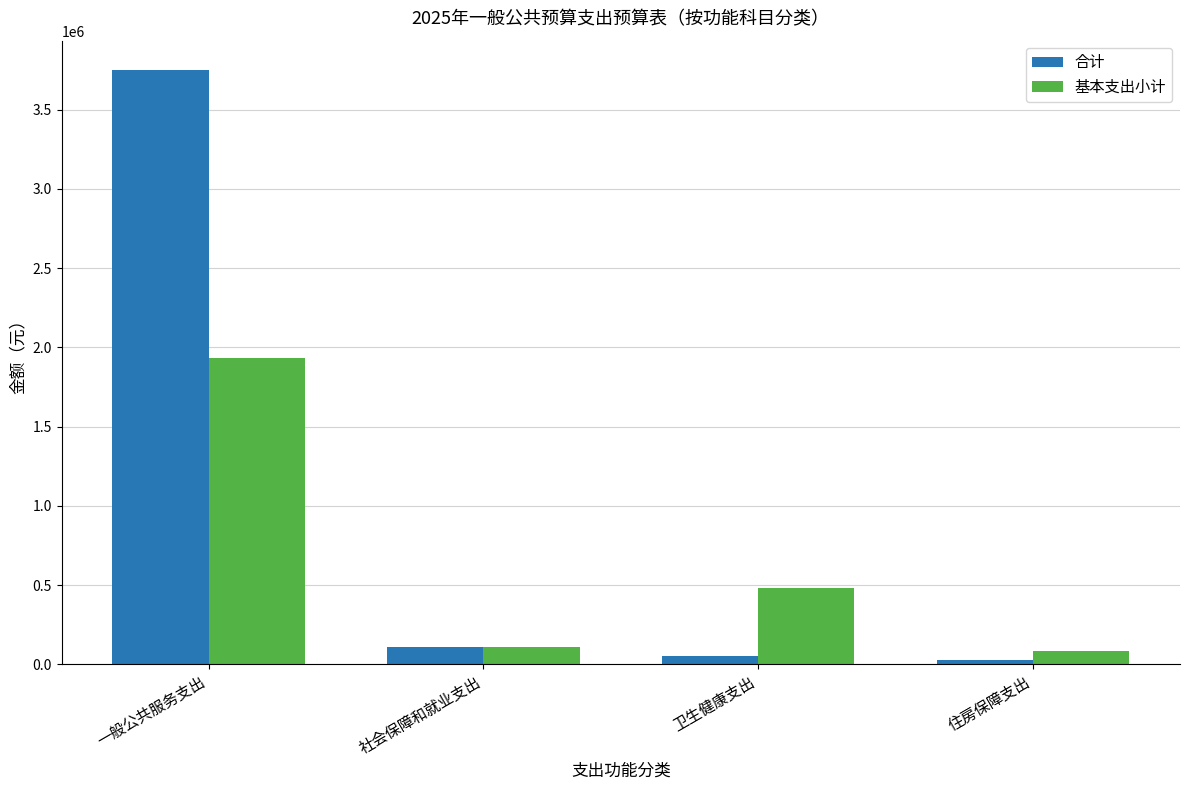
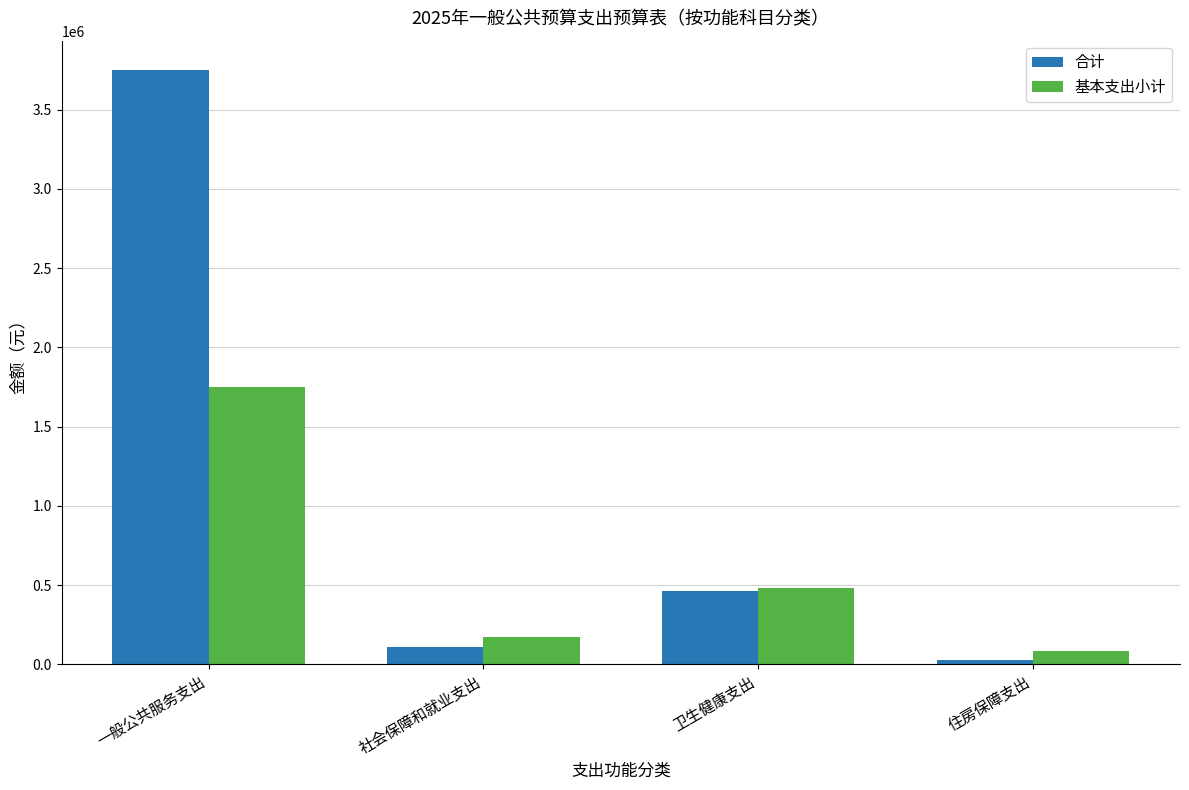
基本支出小计, 一般公共服务支出: 1930000 -> 1750000
基本支出小计, 社会保障和就业支出: 110000 -> 170000
合计, 卫生健康支出: 50000 -> 460000
